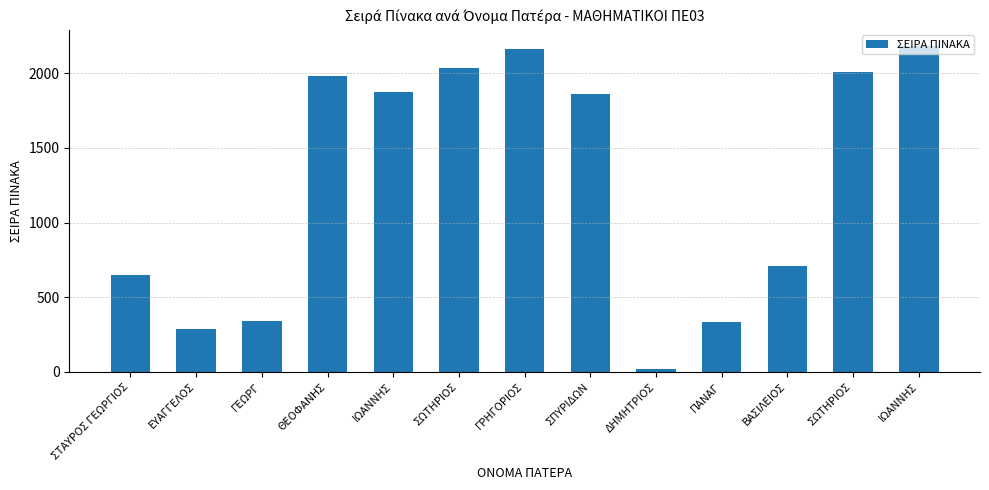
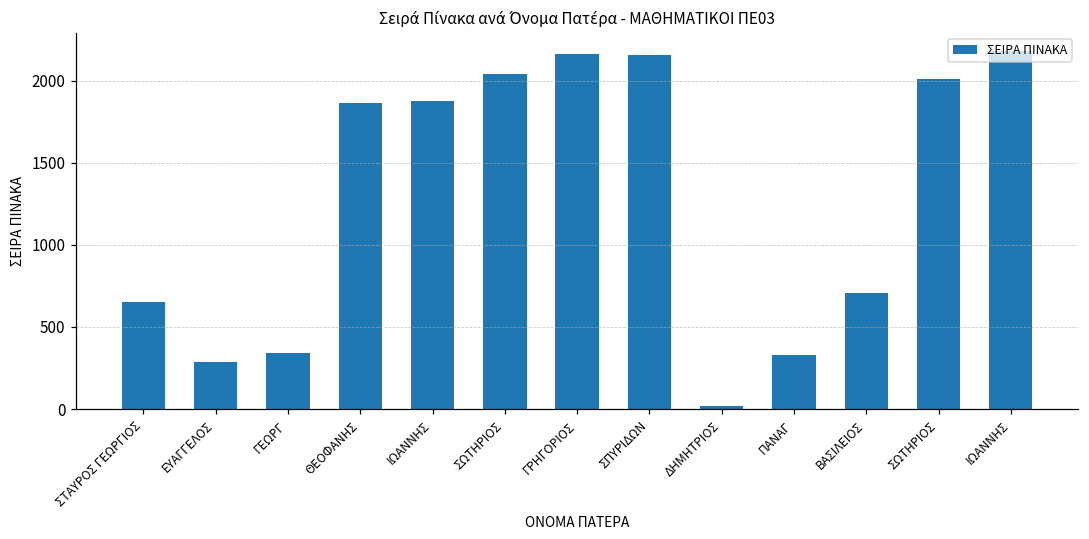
ΘΕΟΦΑΝΗΣ: 1990 -> 1860
ΣΠΥΡΙΔΩΝ: 1860 -> 2160
